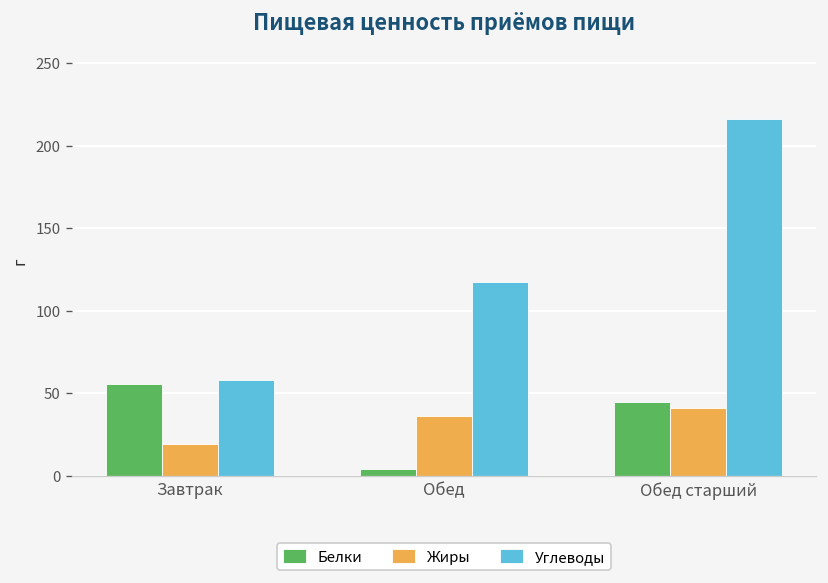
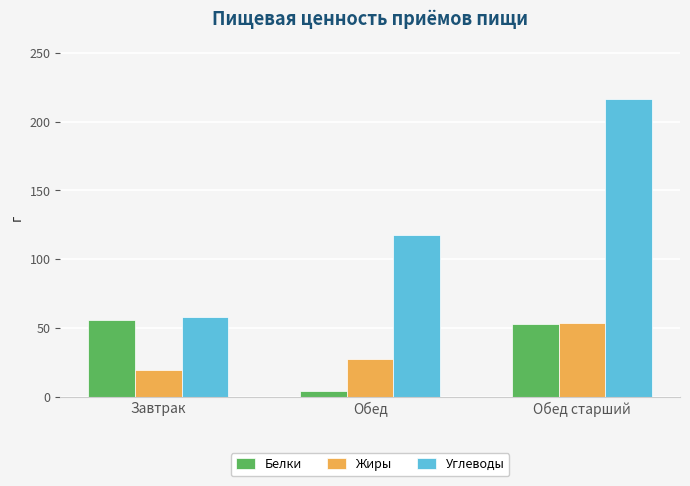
Жиры, Обед: 36 -> 28
Белки, Обед старший: 45 -> 53
Жиры, Обед старший: 41 -> 53
